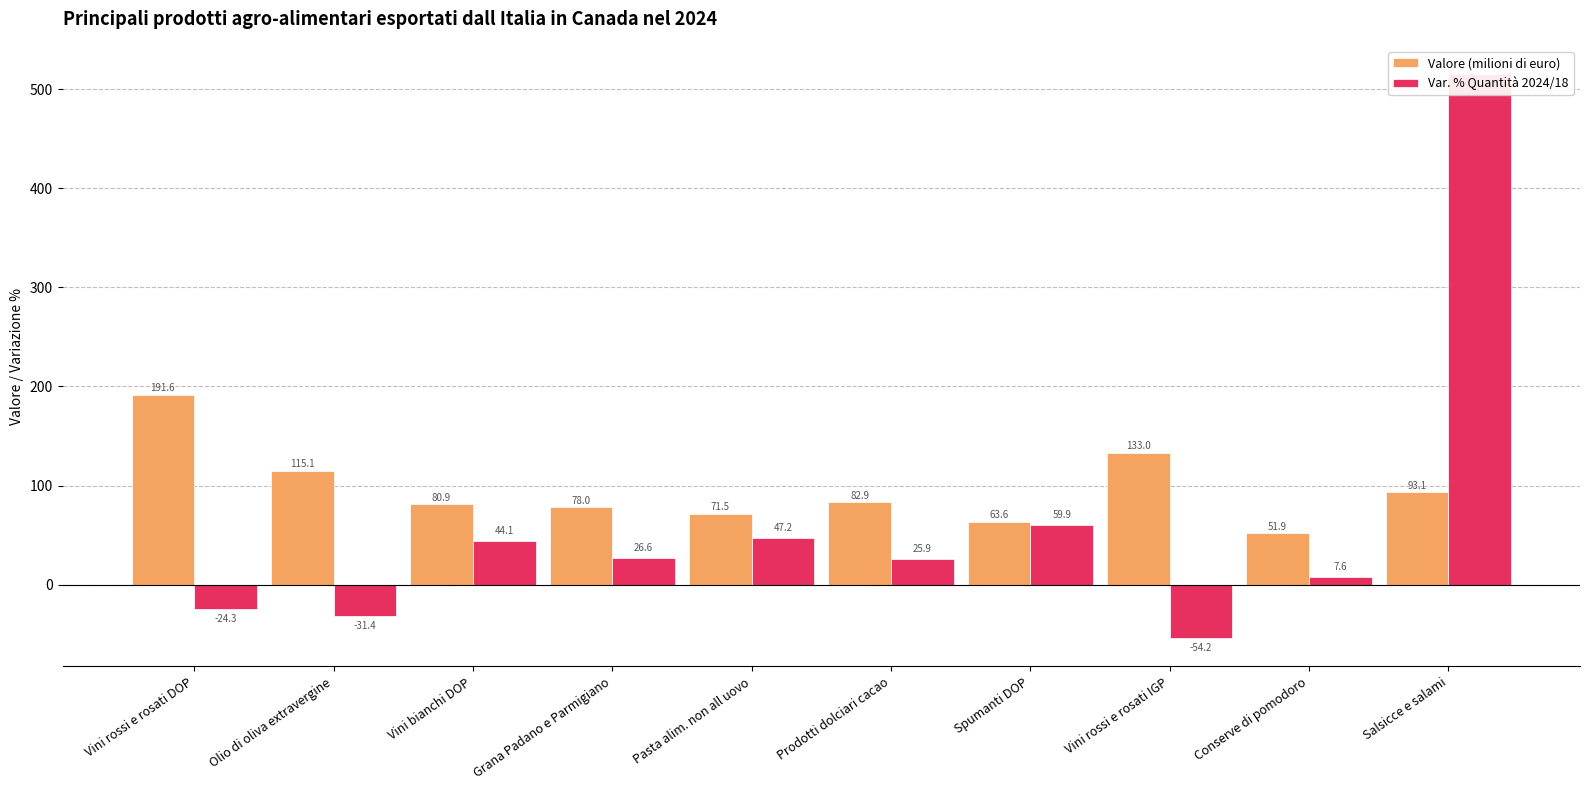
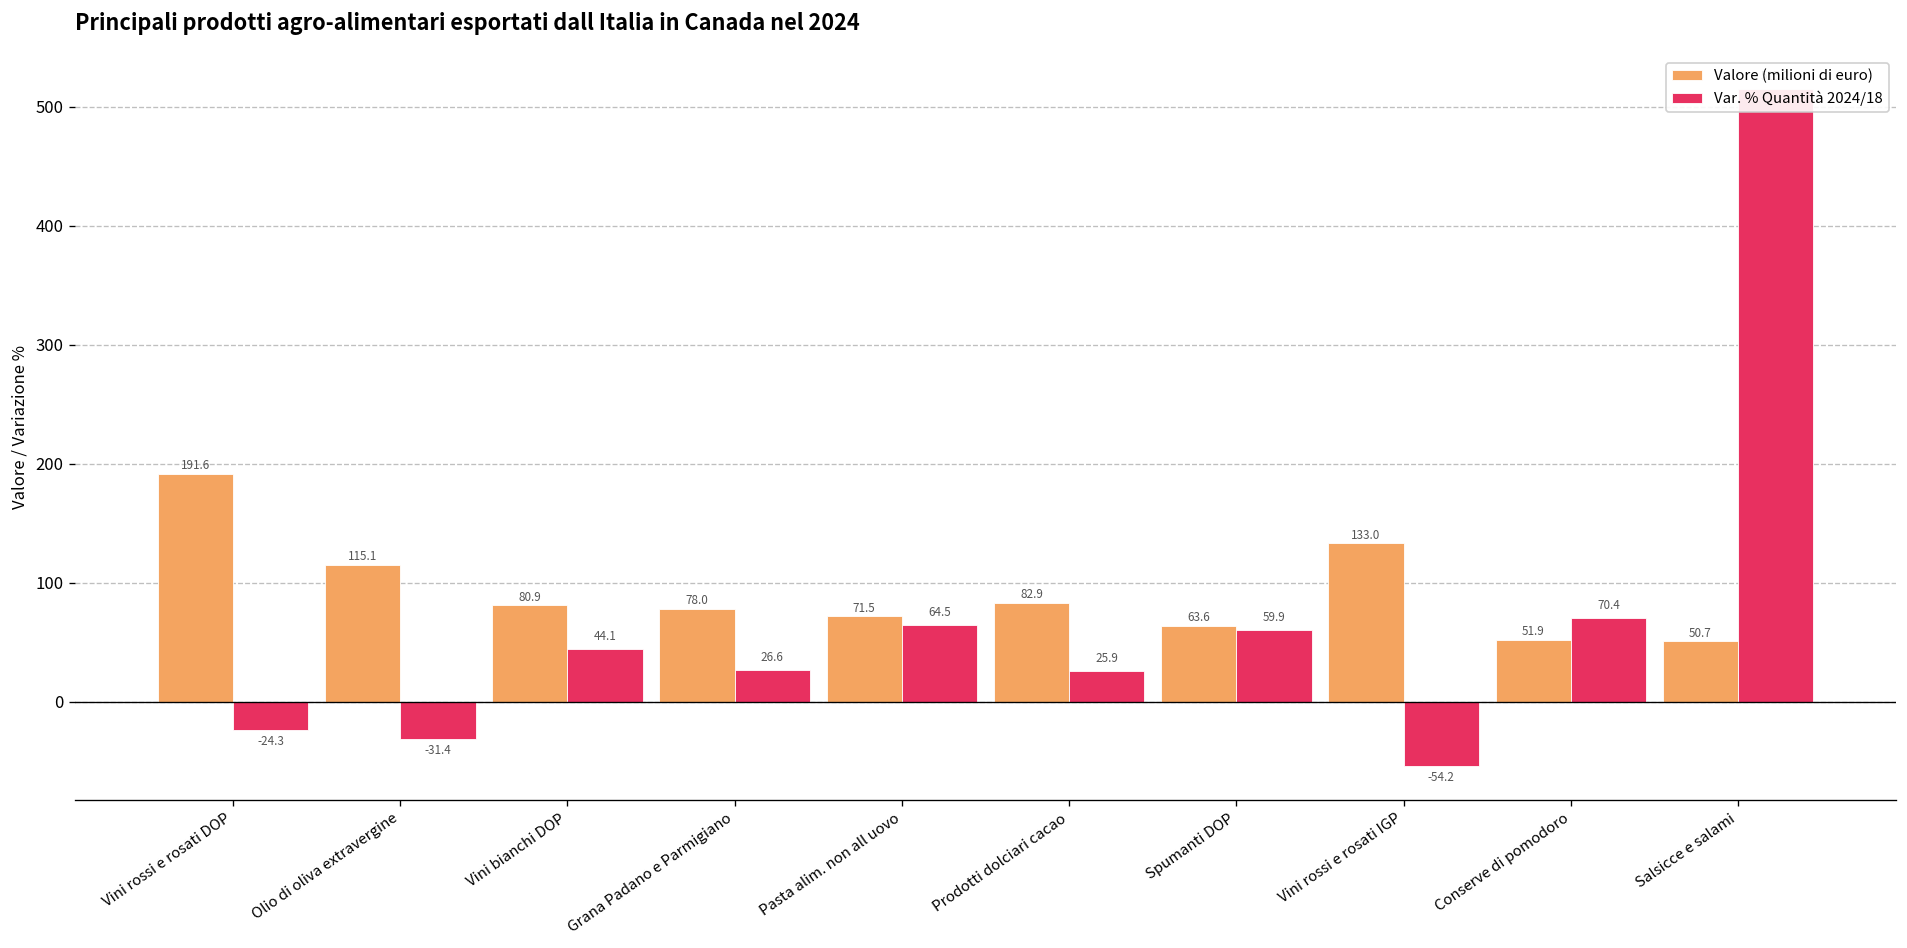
Var. % Quantità 2024/18, Pasta alim. non all uovo: 47.2 -> 64.5
Var. % Quantità 2024/18, Conserve di pomodoro: 7.6 -> 70.4
Valore (milioni di euro), Salsicce e salami: 93.1 -> 50.7
